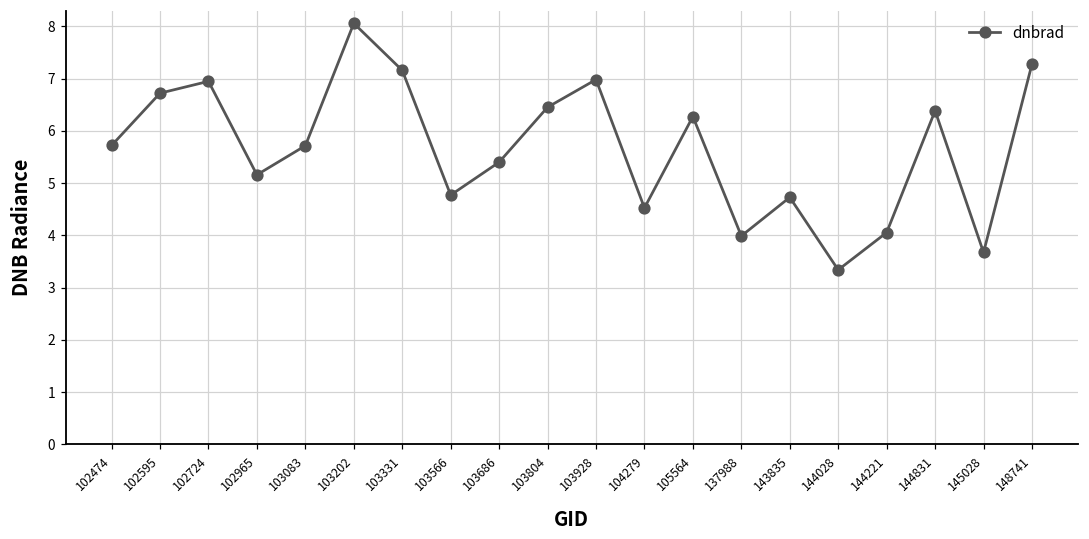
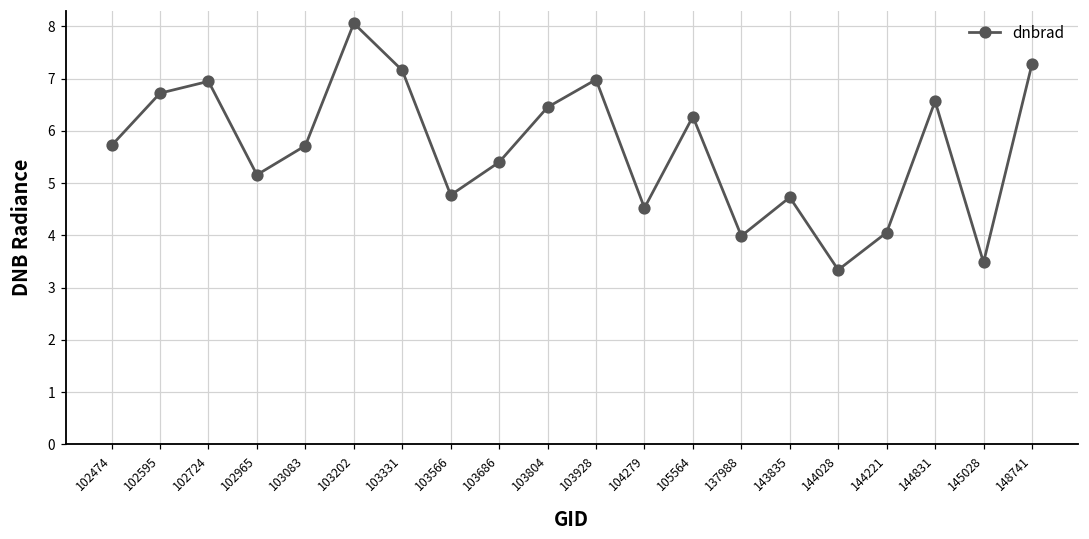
144831: 6.4 -> 6.6
145028: 3.7 -> 3.5
